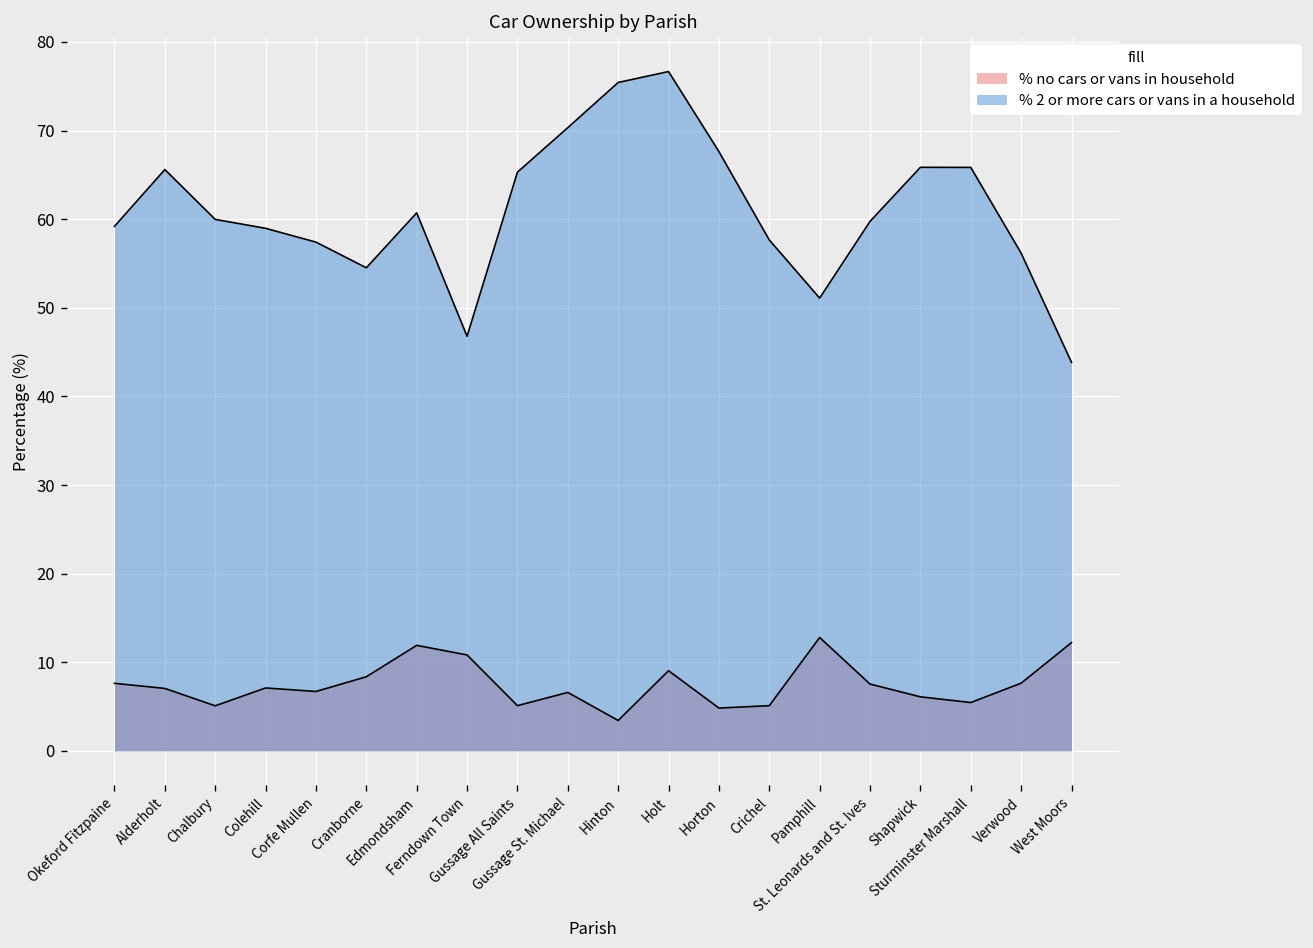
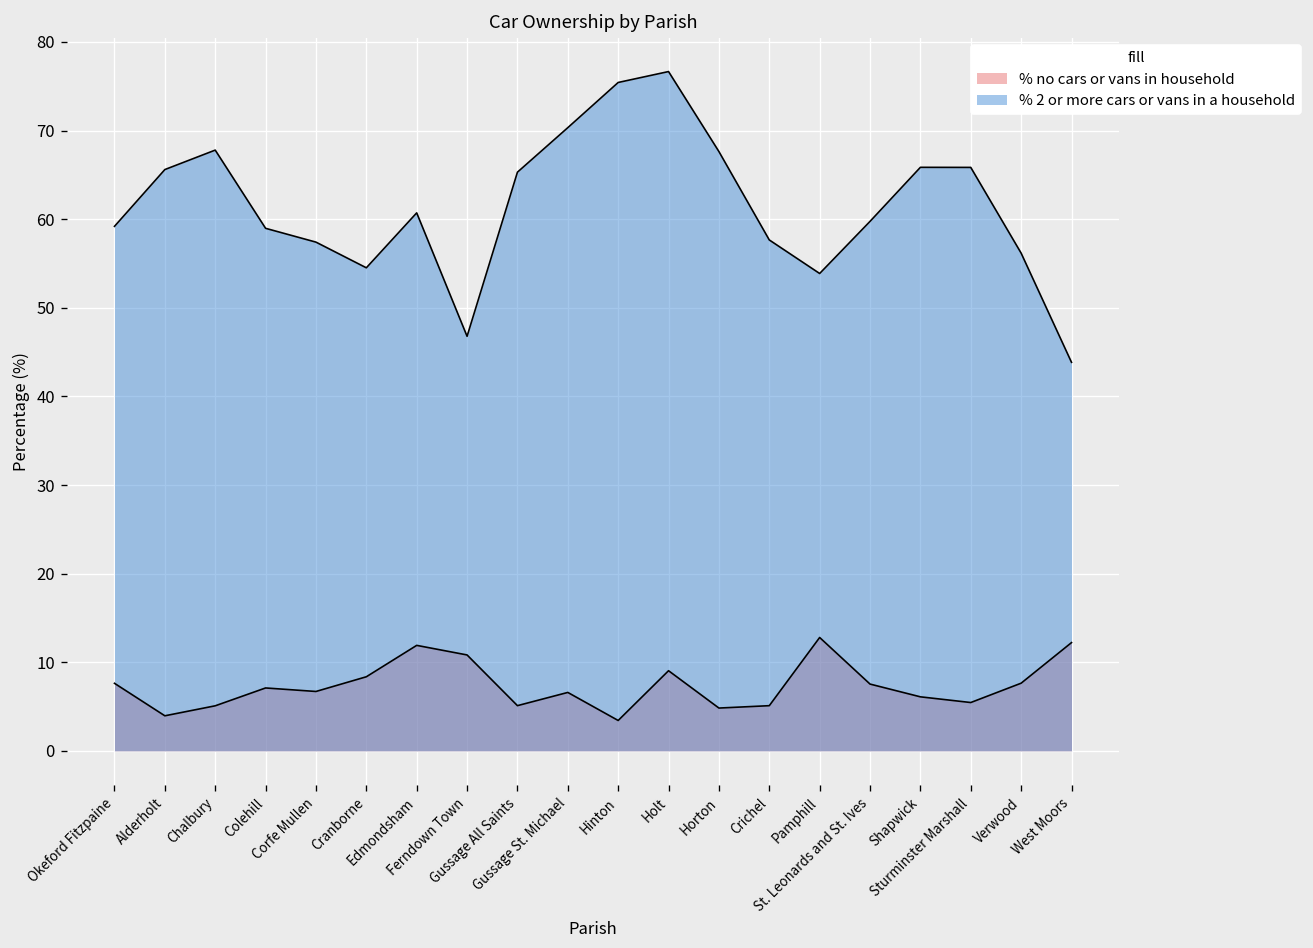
% no cars or vans in household, Alderholt: 7 -> 4
% 2 or more cars or vans in a household, Chalbury: 60 -> 68
% 2 or more cars or vans in a household, Pamphill: 51 -> 54
